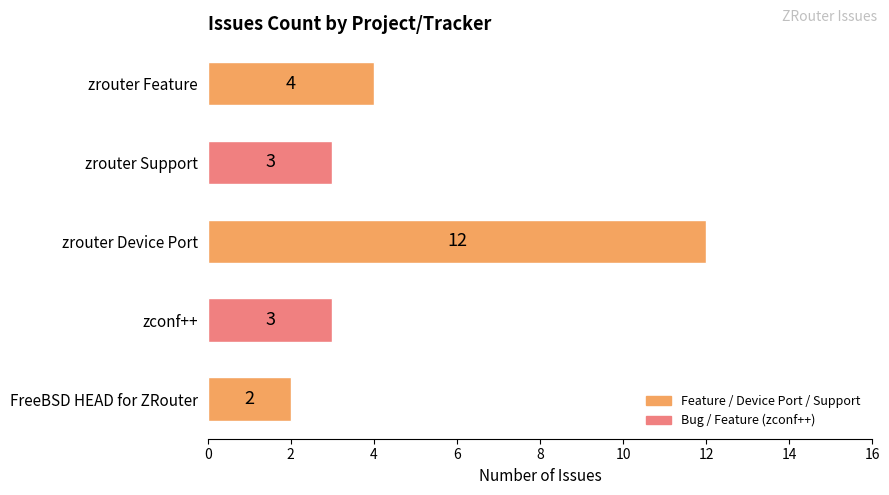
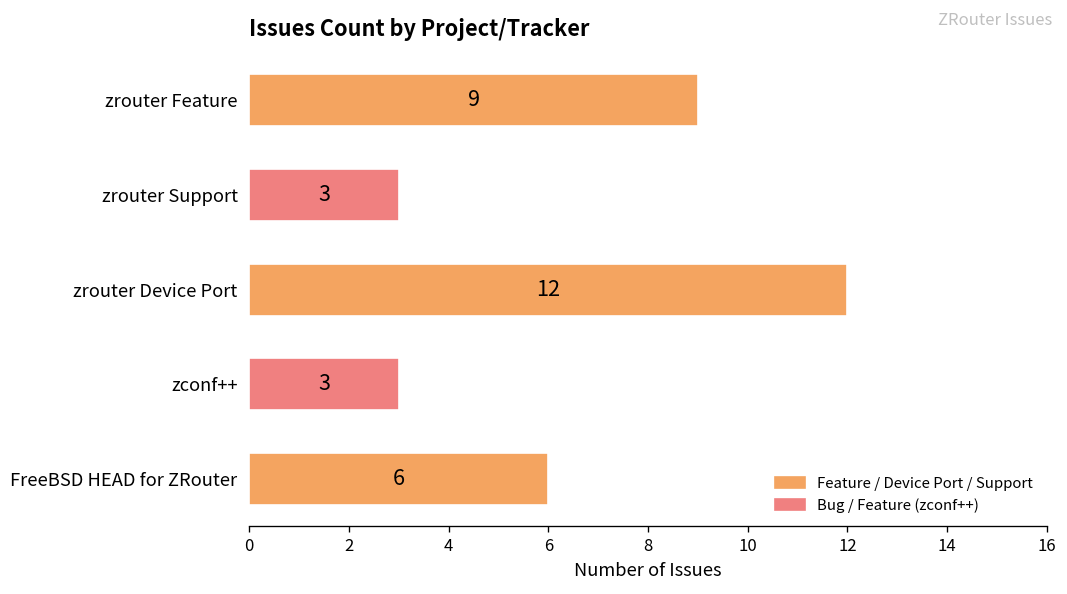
zrouter Feature: 4 -> 9
FreeBSD HEAD for ZRouter: 2 -> 6
